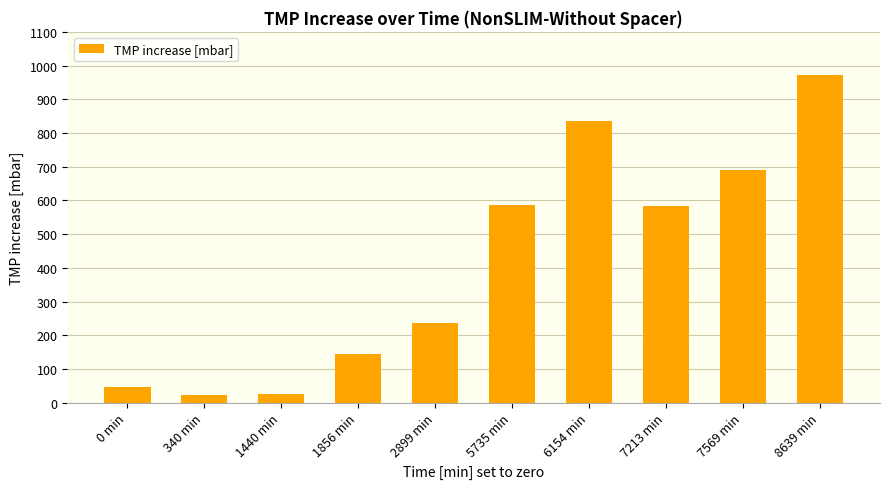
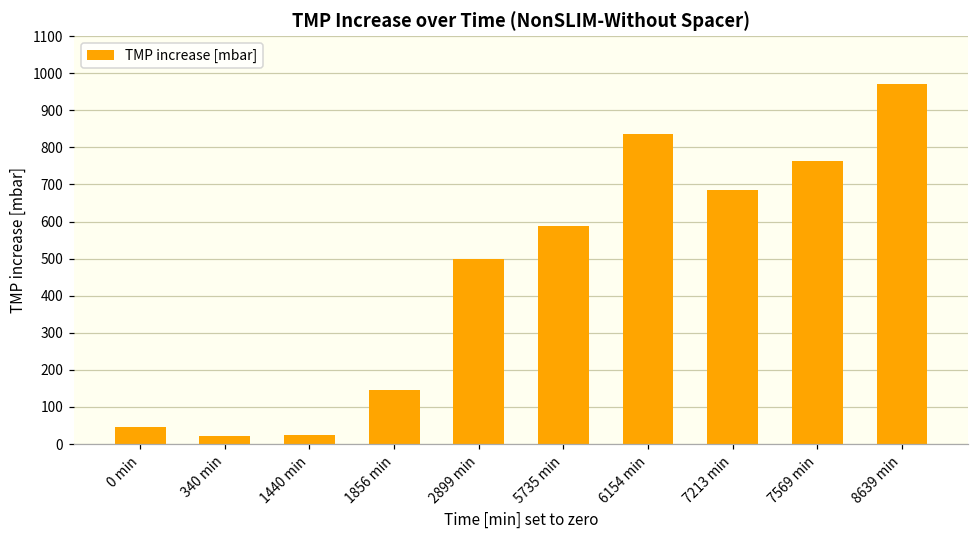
2899 min: 240 -> 500
7213 min: 580 -> 680
7569 min: 690 -> 760
